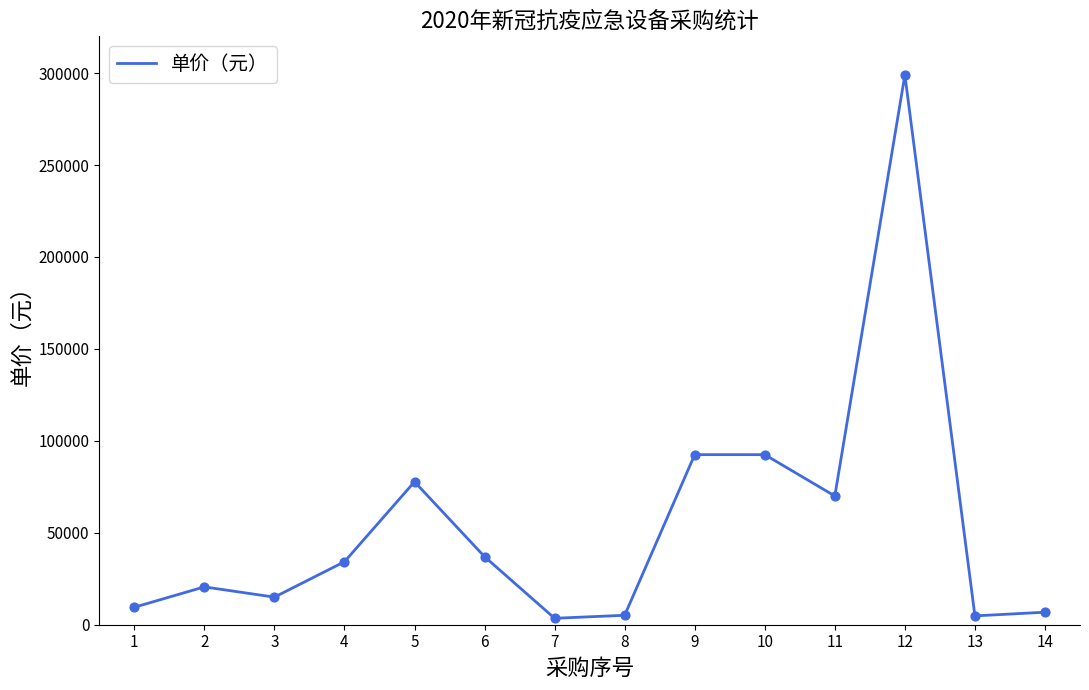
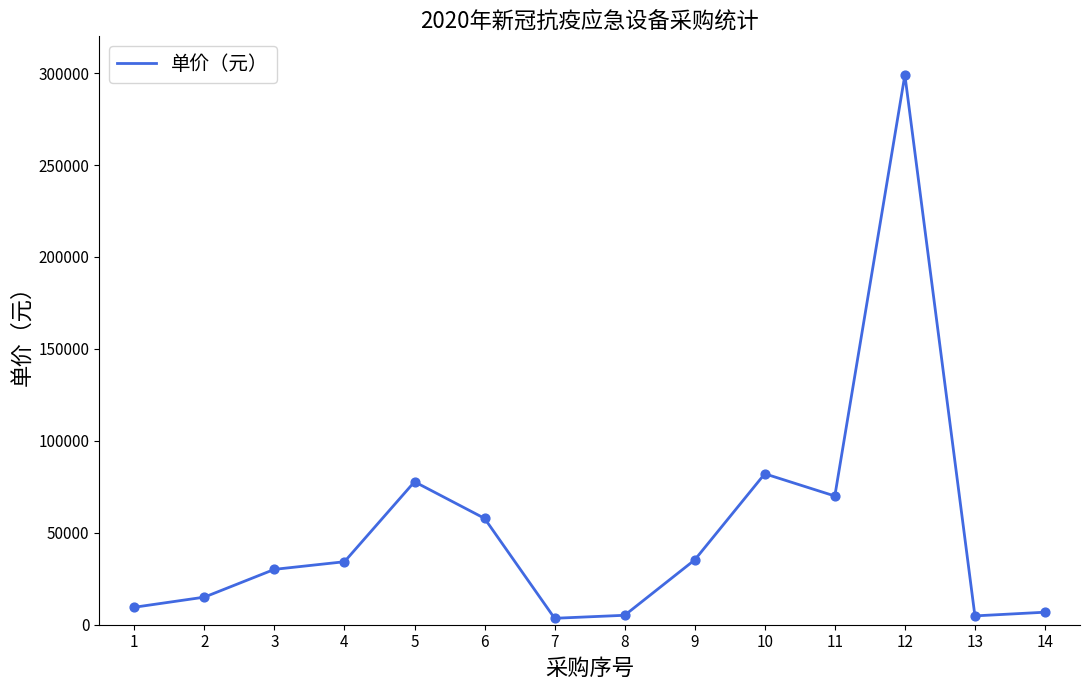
2: 21000 -> 15000
3: 15000 -> 30000
6: 37000 -> 58000
9: 93000 -> 35000
10: 93000 -> 82000
